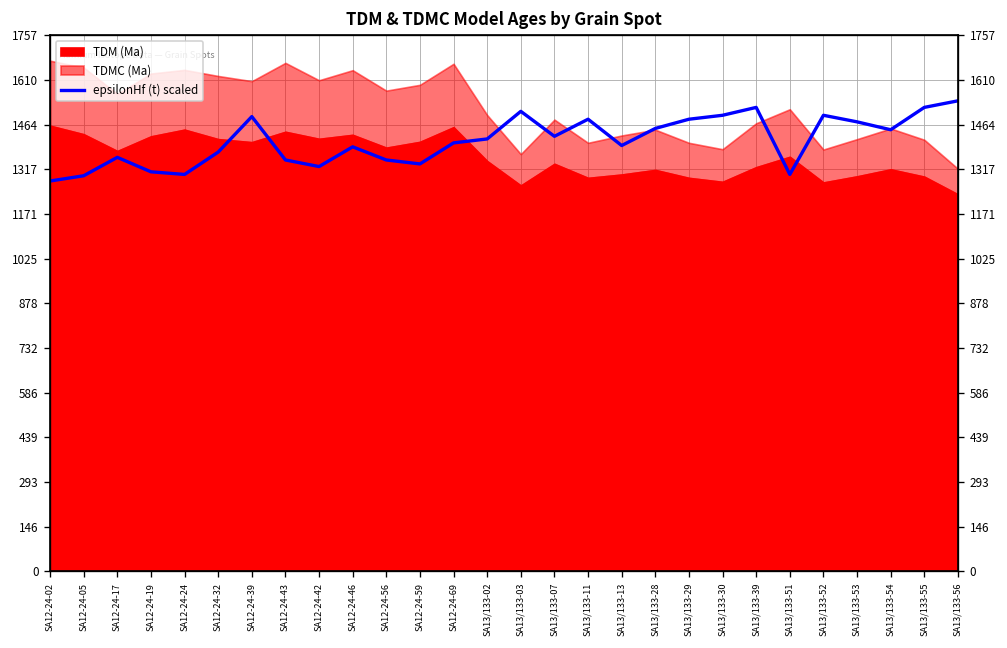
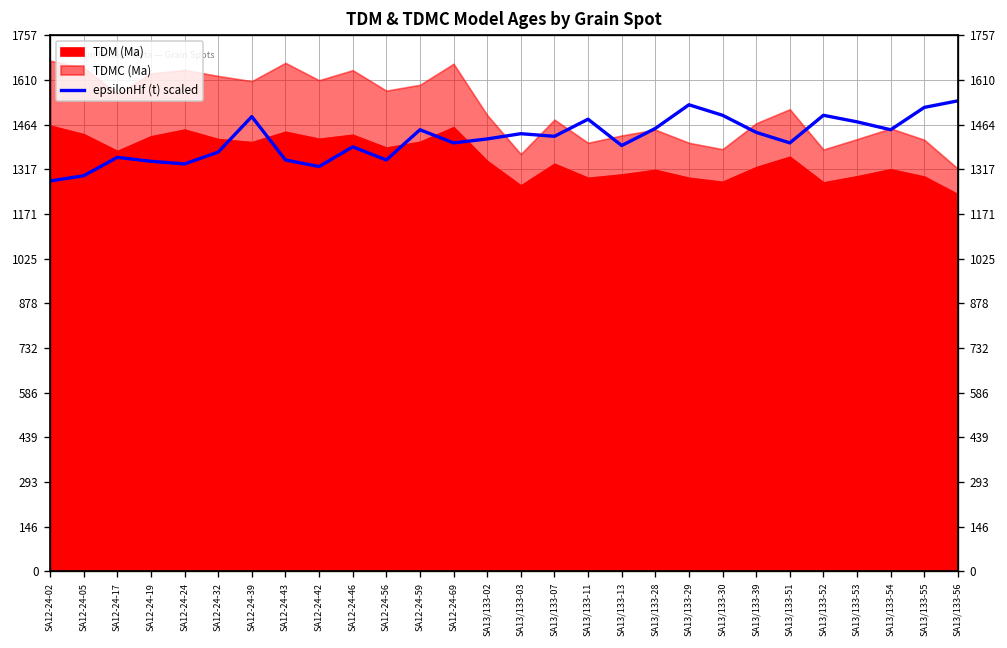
epsilonHf (t) scaled, SA12-24-19: 1310 -> 1340
epsilonHf (t) scaled, SA12-24-24: 1300 -> 1330
epsilonHf (t) scaled, SA12-24-59: 1330 -> 1450
epsilonHf (t) scaled, SA13/133-03: 1510 -> 1430
epsilonHf (t) scaled, SA13/133-29: 1480 -> 1530
epsilonHf (t) scaled, SA13/133-39: 1520 -> 1440
epsilonHf (t) scaled, SA13/133-51: 1300 -> 1400
